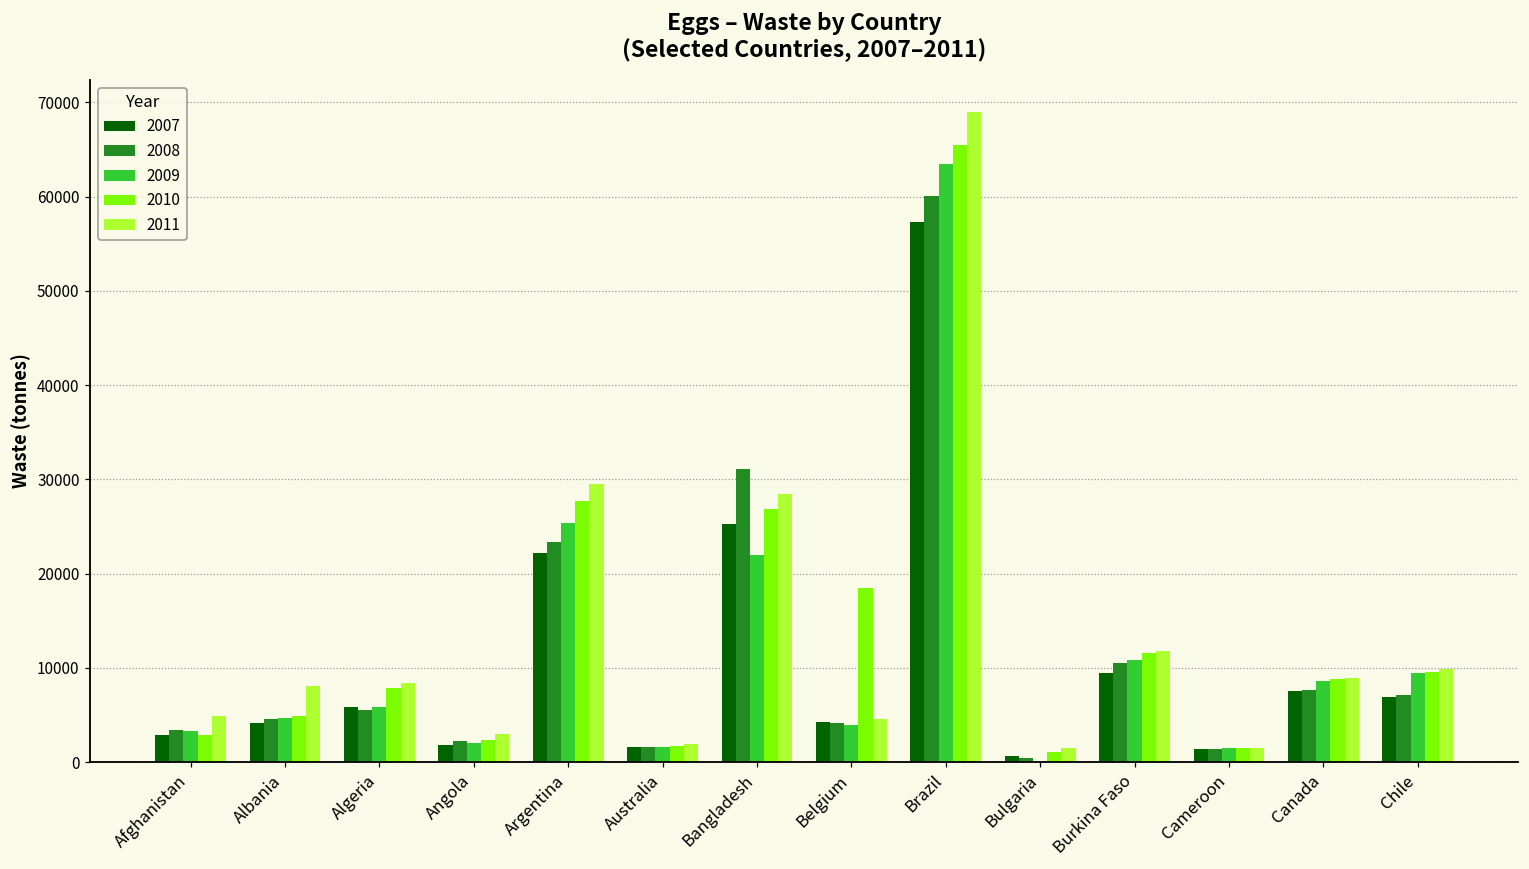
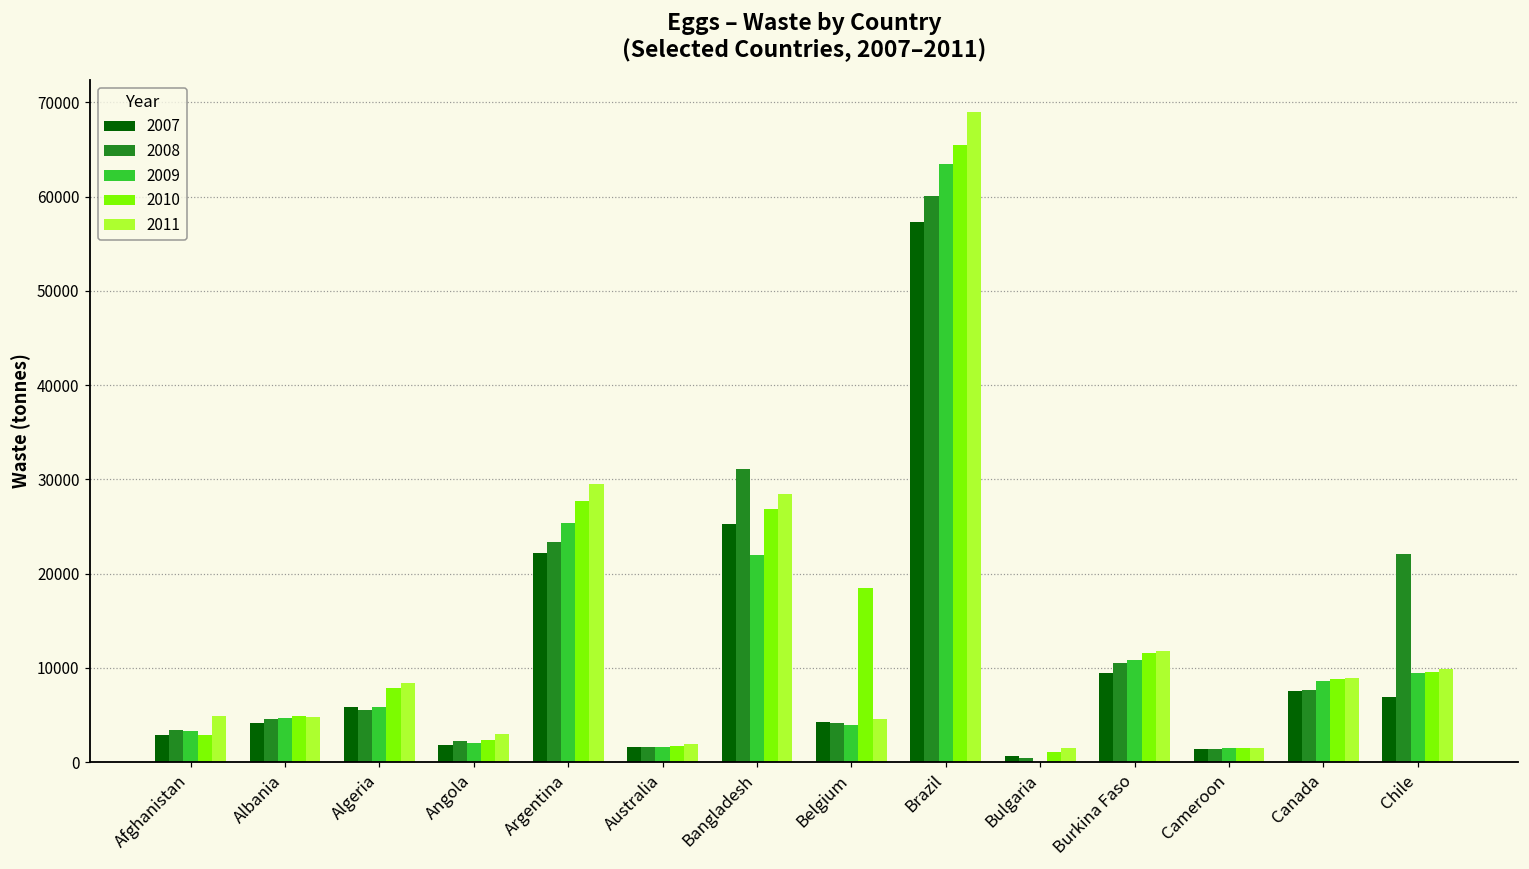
2011, Albania: 8000 -> 5000
2008, Chile: 7000 -> 22000
